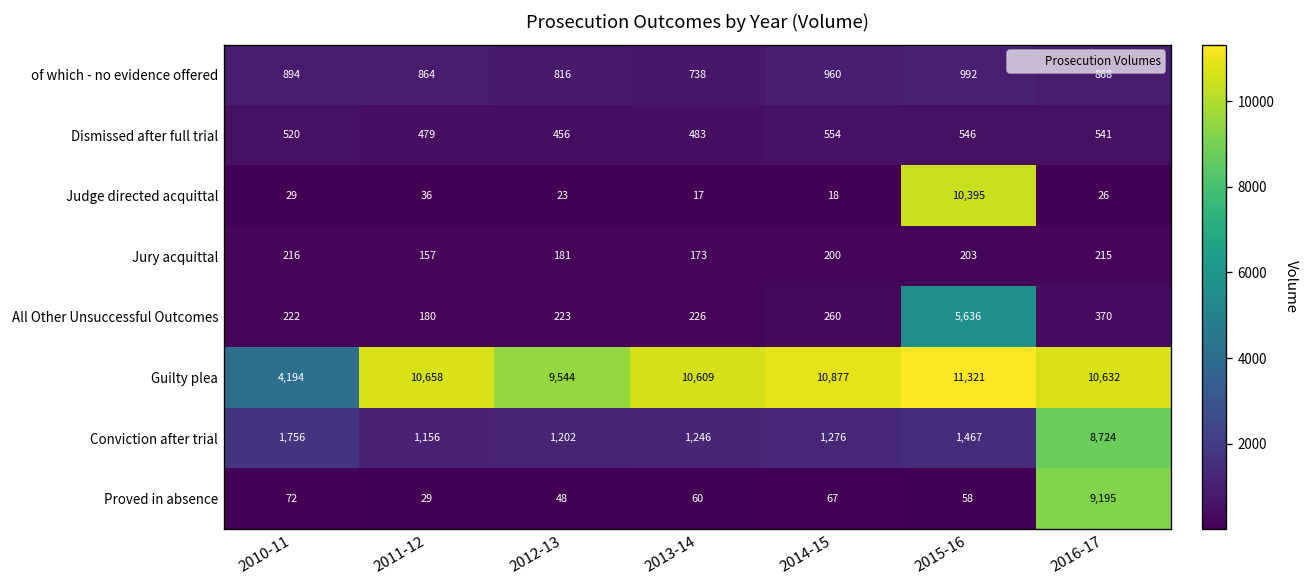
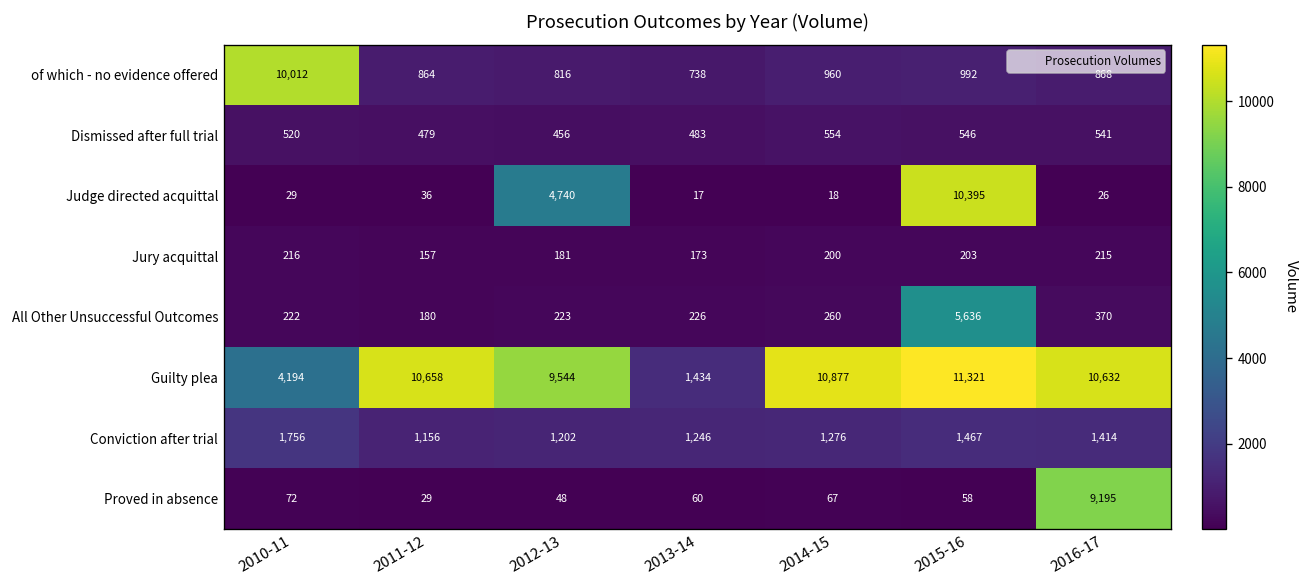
of which - no evidence offered, 2010-11: 894 -> 10,012
Judge directed acquittal, 2012-13: 23 -> 4,740
Guilty plea, 2013-14: 10,609 -> 1,434
Conviction after trial, 2016-17: 8,724 -> 1,414
